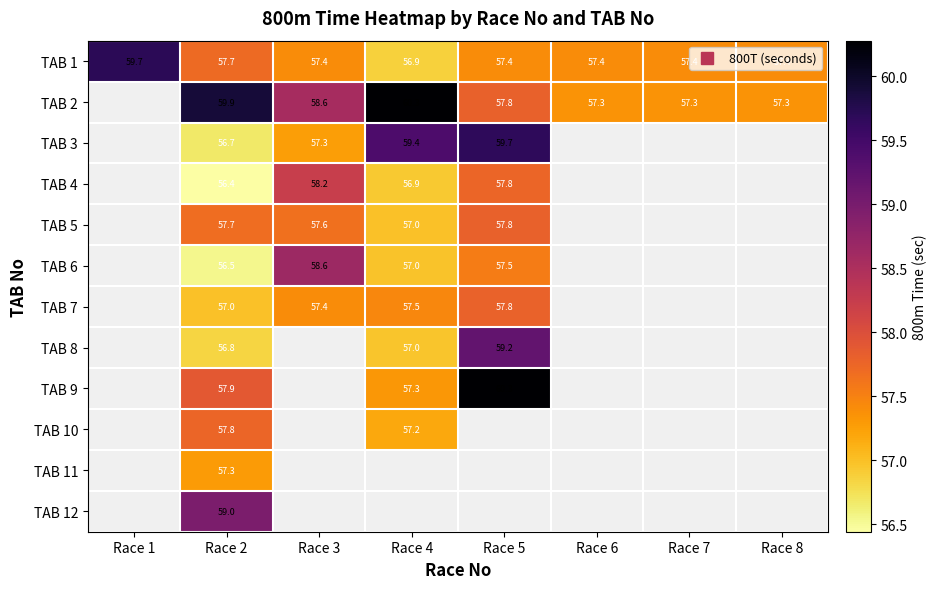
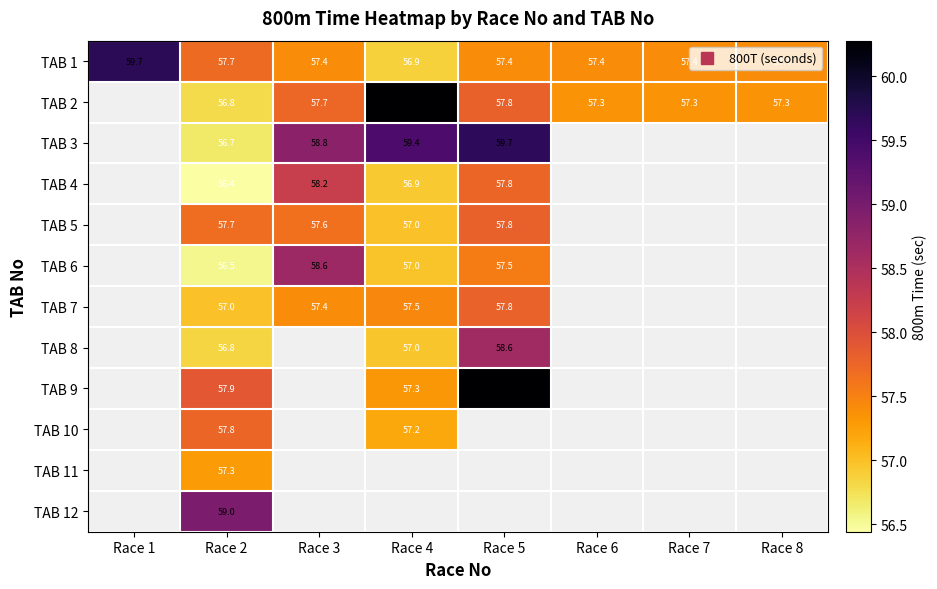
TAB 2, Race 2: 59.9 -> 56.8
TAB 2, Race 3: 58.6 -> 57.7
TAB 3, Race 3: 57.3 -> 58.8
TAB 8, Race 5: 59.2 -> 58.6
